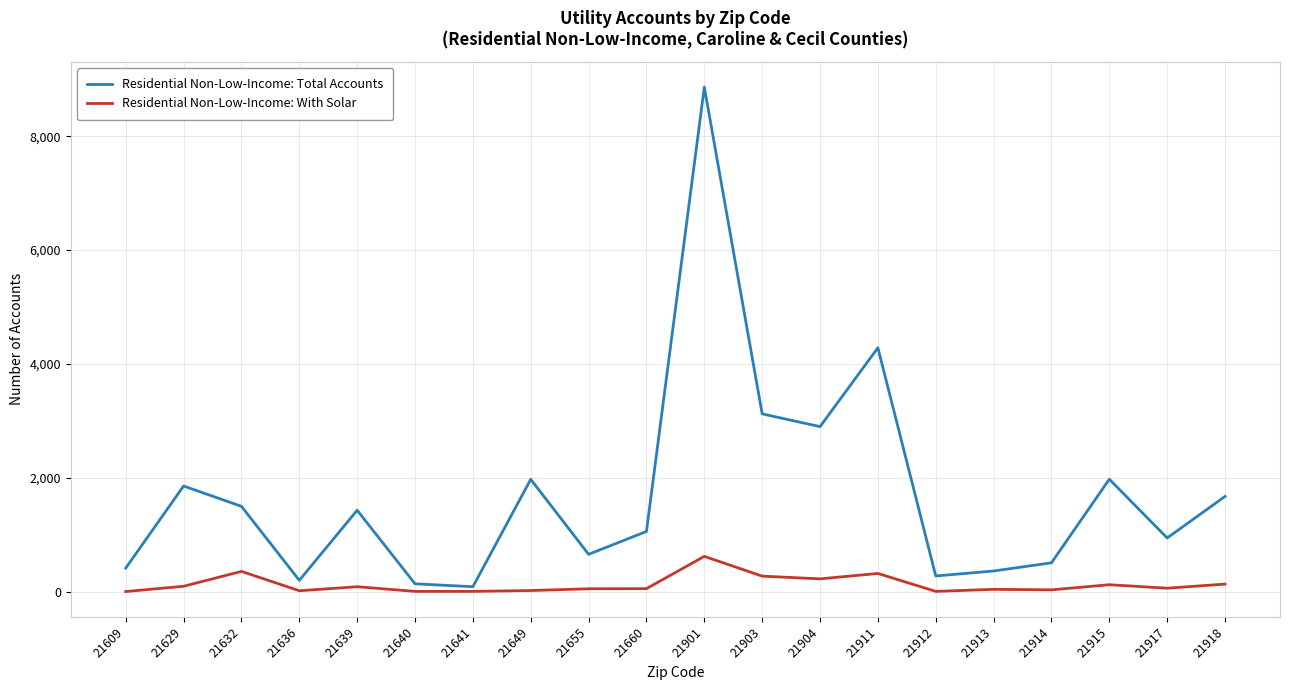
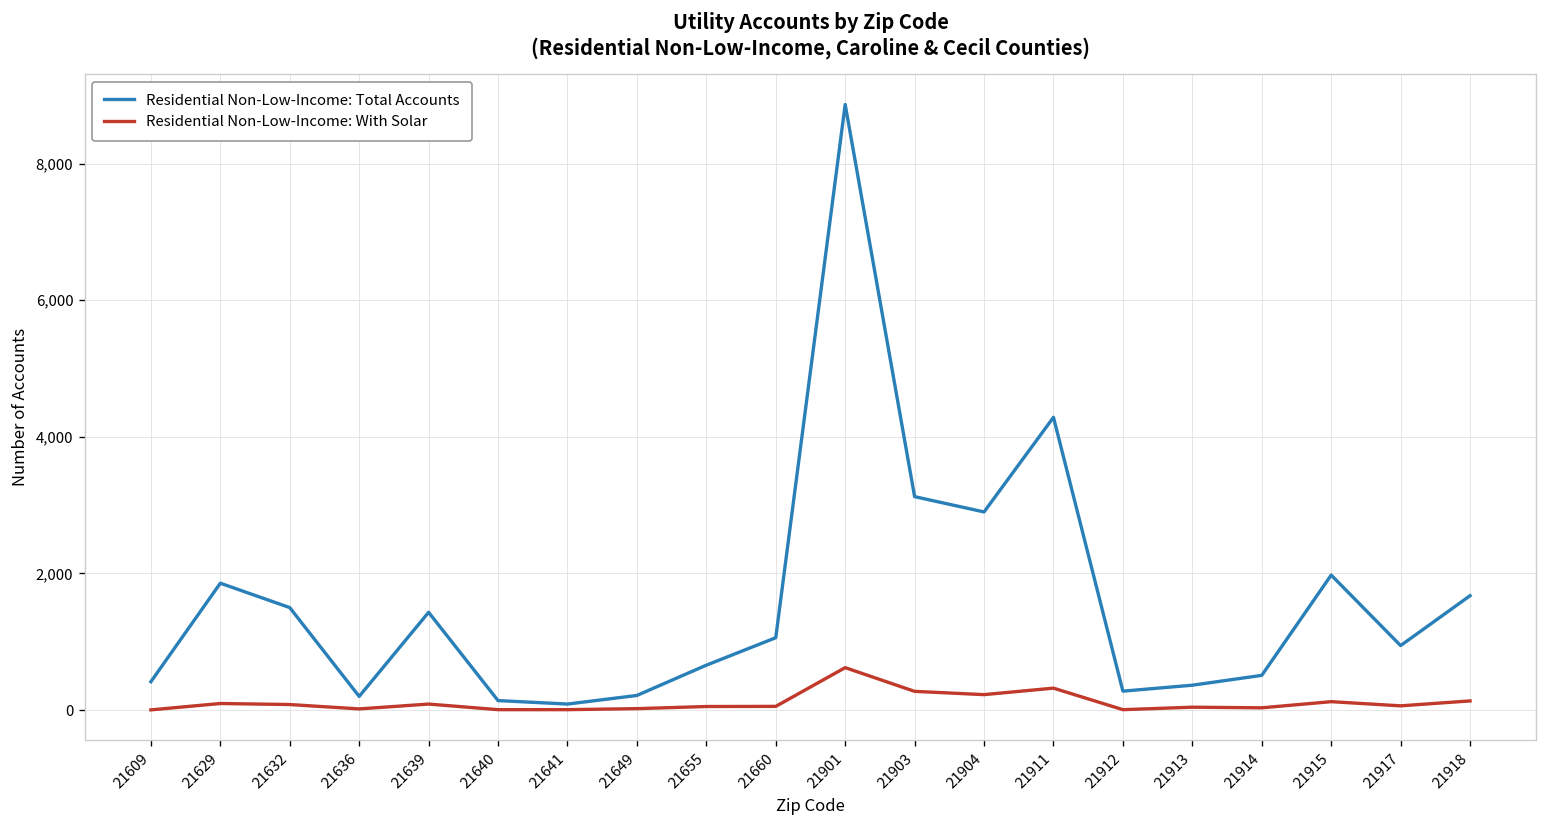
Residential Non-Low-Income: With Solar, 21632: 400 -> 100
Residential Non-Low-Income: Total Accounts, 21649: 2,000 -> 200
